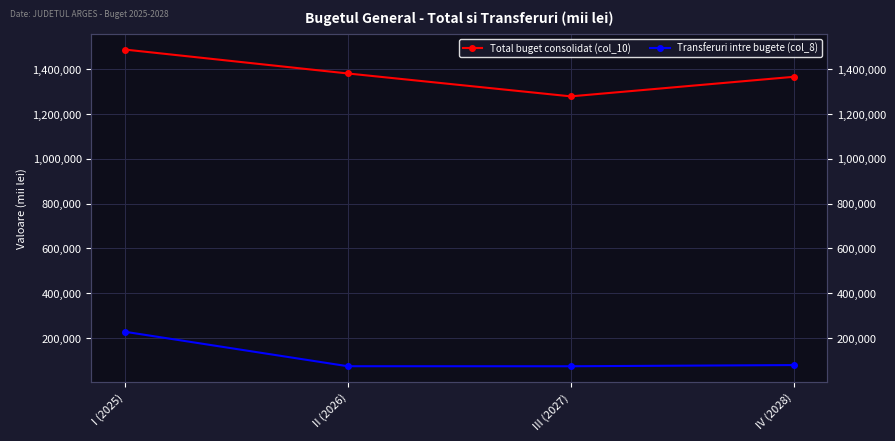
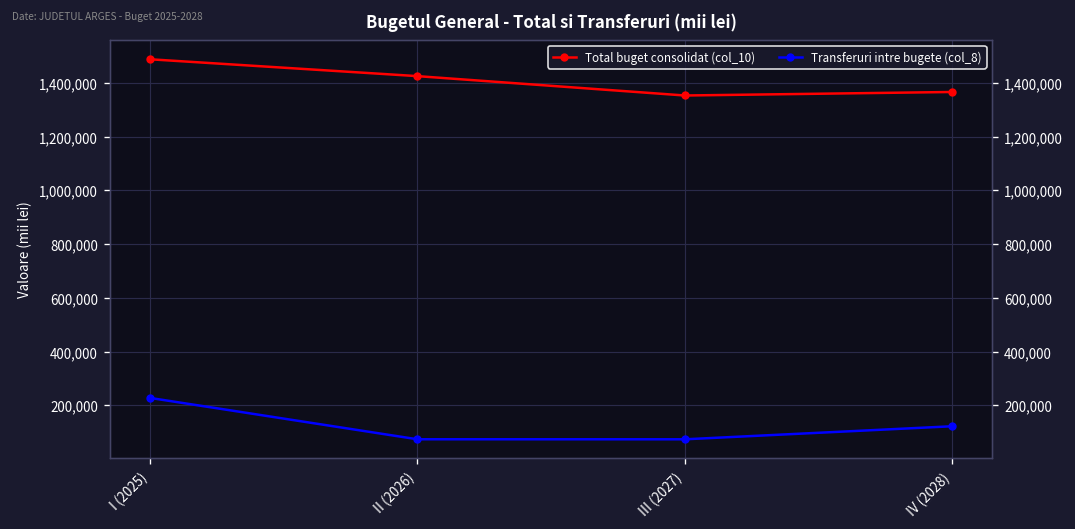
Total buget consolidat (col_10), II (2026): 1,380,000 -> 1,430,000
Total buget consolidat (col_10), III (2027): 1,280,000 -> 1,350,000
Transferuri intre bugete (col_8), IV (2028): 80,000 -> 120,000
